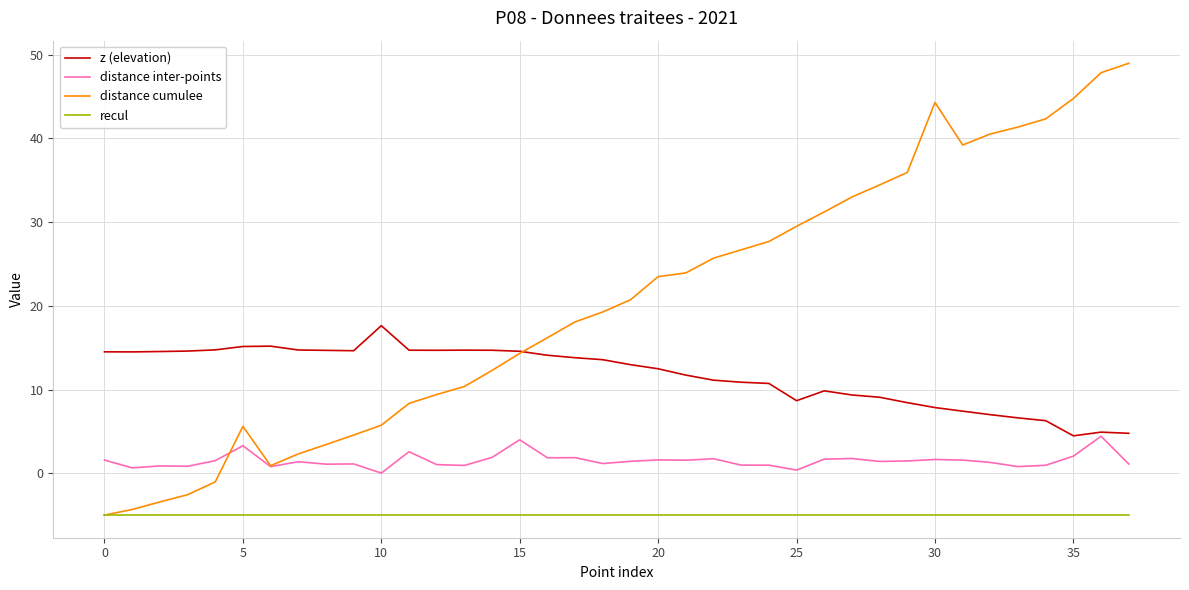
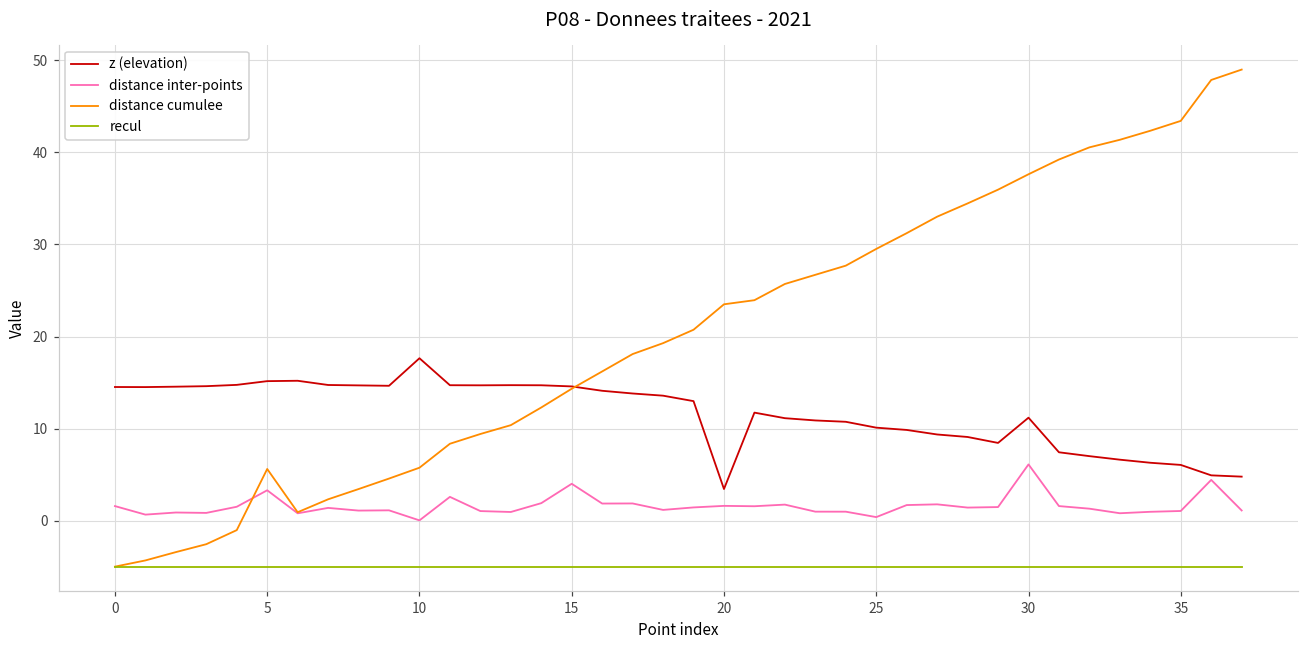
z (elevation), 20: 13 -> 3
z (elevation), 25: 9 -> 10
z (elevation), 30: 8 -> 11
distance inter-points, 30: 2 -> 6
distance cumulee, 30: 44 -> 38
z (elevation), 35: 4 -> 6
distance inter-points, 35: 2 -> 1
distance cumulee, 35: 45 -> 43
